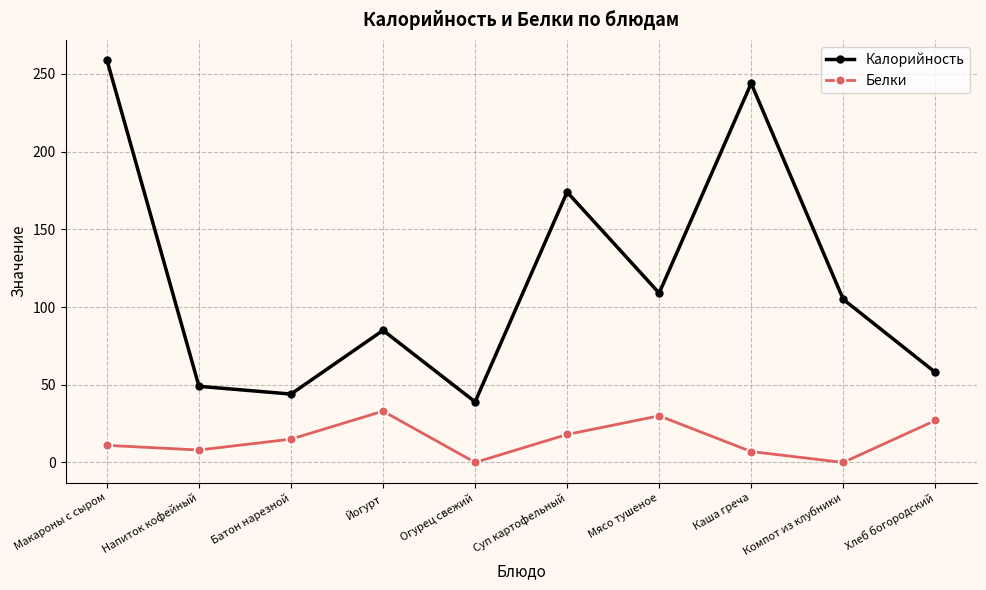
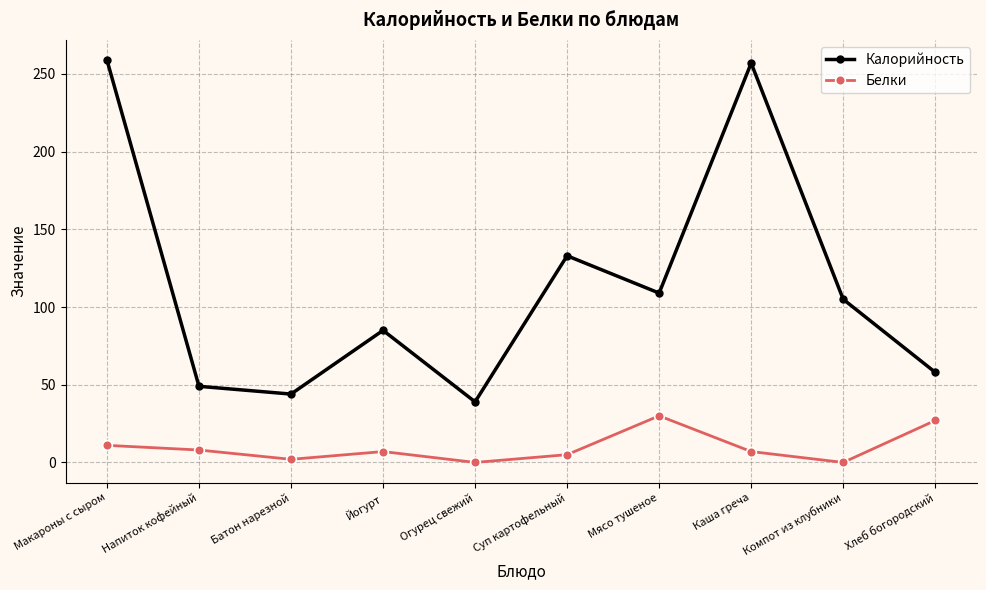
Белки, Батон нарезной: 15 -> 2
Белки, Йогурт: 33 -> 7
Калорийность, Суп картофельный: 174 -> 133
Белки, Суп картофельный: 18 -> 5
Калорийность, Каша греча: 244 -> 257
